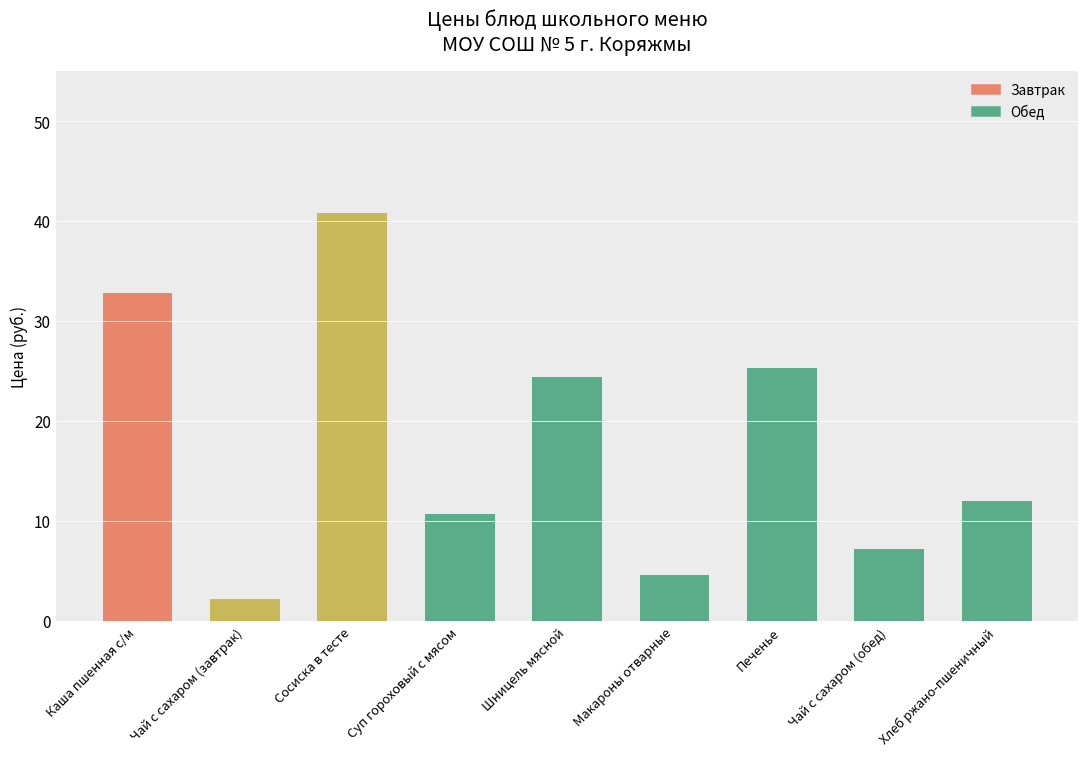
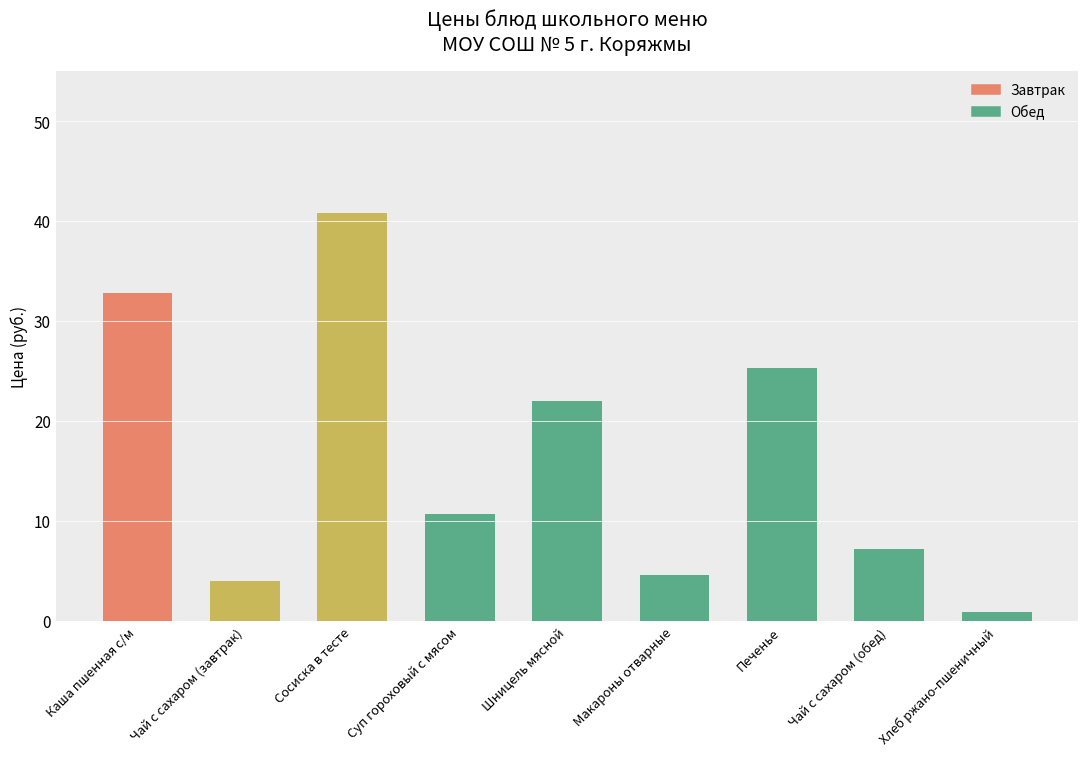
Чай с сахаром (завтрак): 2 -> 4
Шницель мясной: 24 -> 22
Хлеб ржано-пшеничный: 12 -> 1
